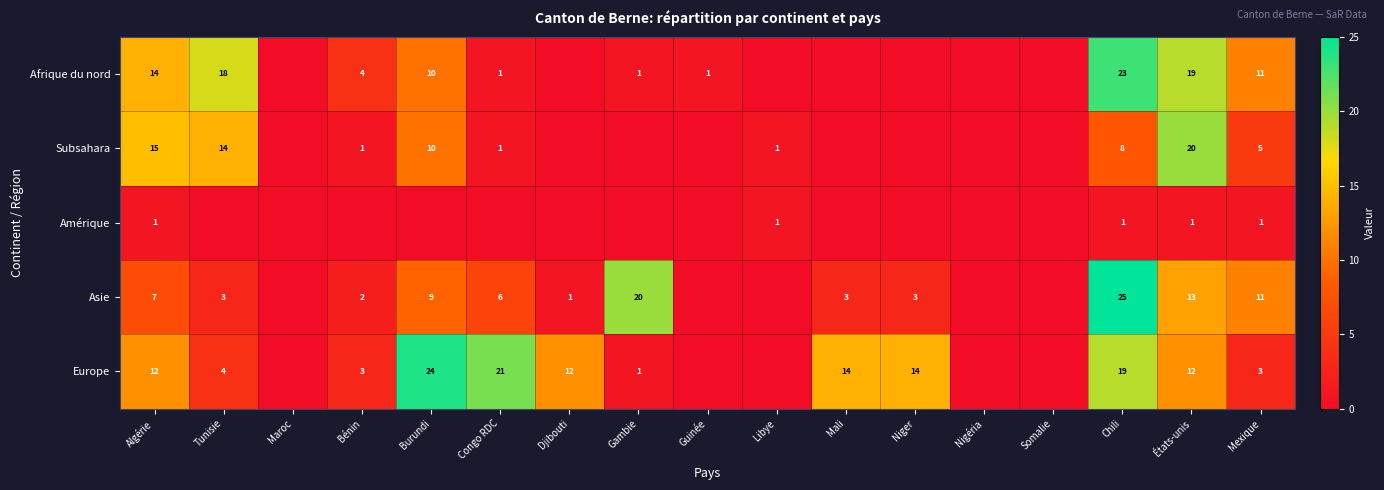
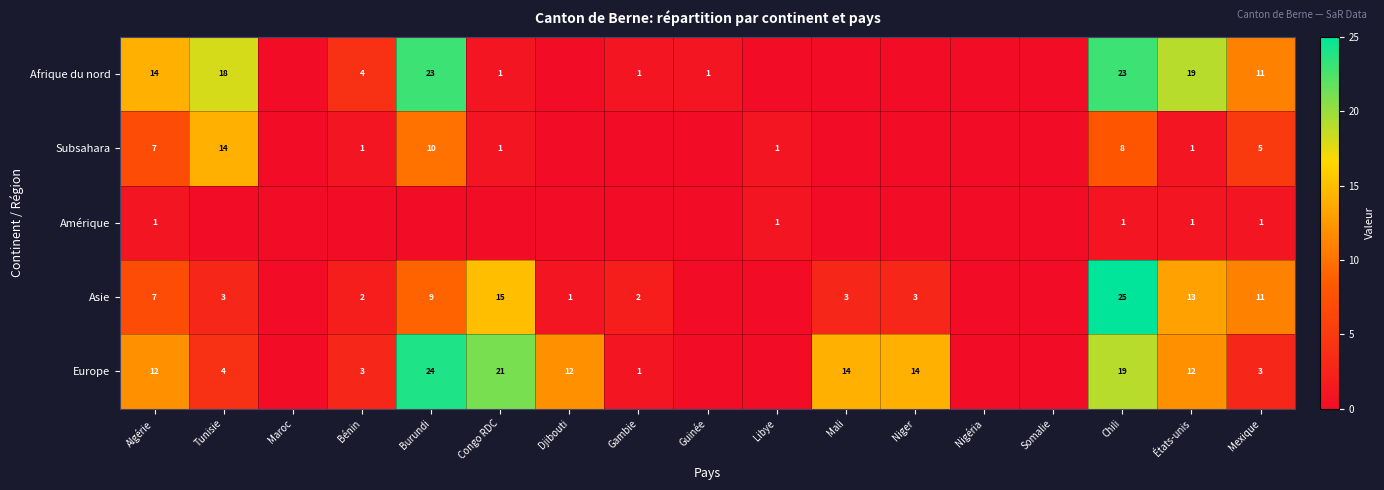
Afrique du nord, Burundi: 10 -> 23
Subsahara, Algérie: 15 -> 7
Subsahara, États-unis: 20 -> 1
Asie, Congo RDC: 6 -> 15
Asie, Gambie: 20 -> 2
